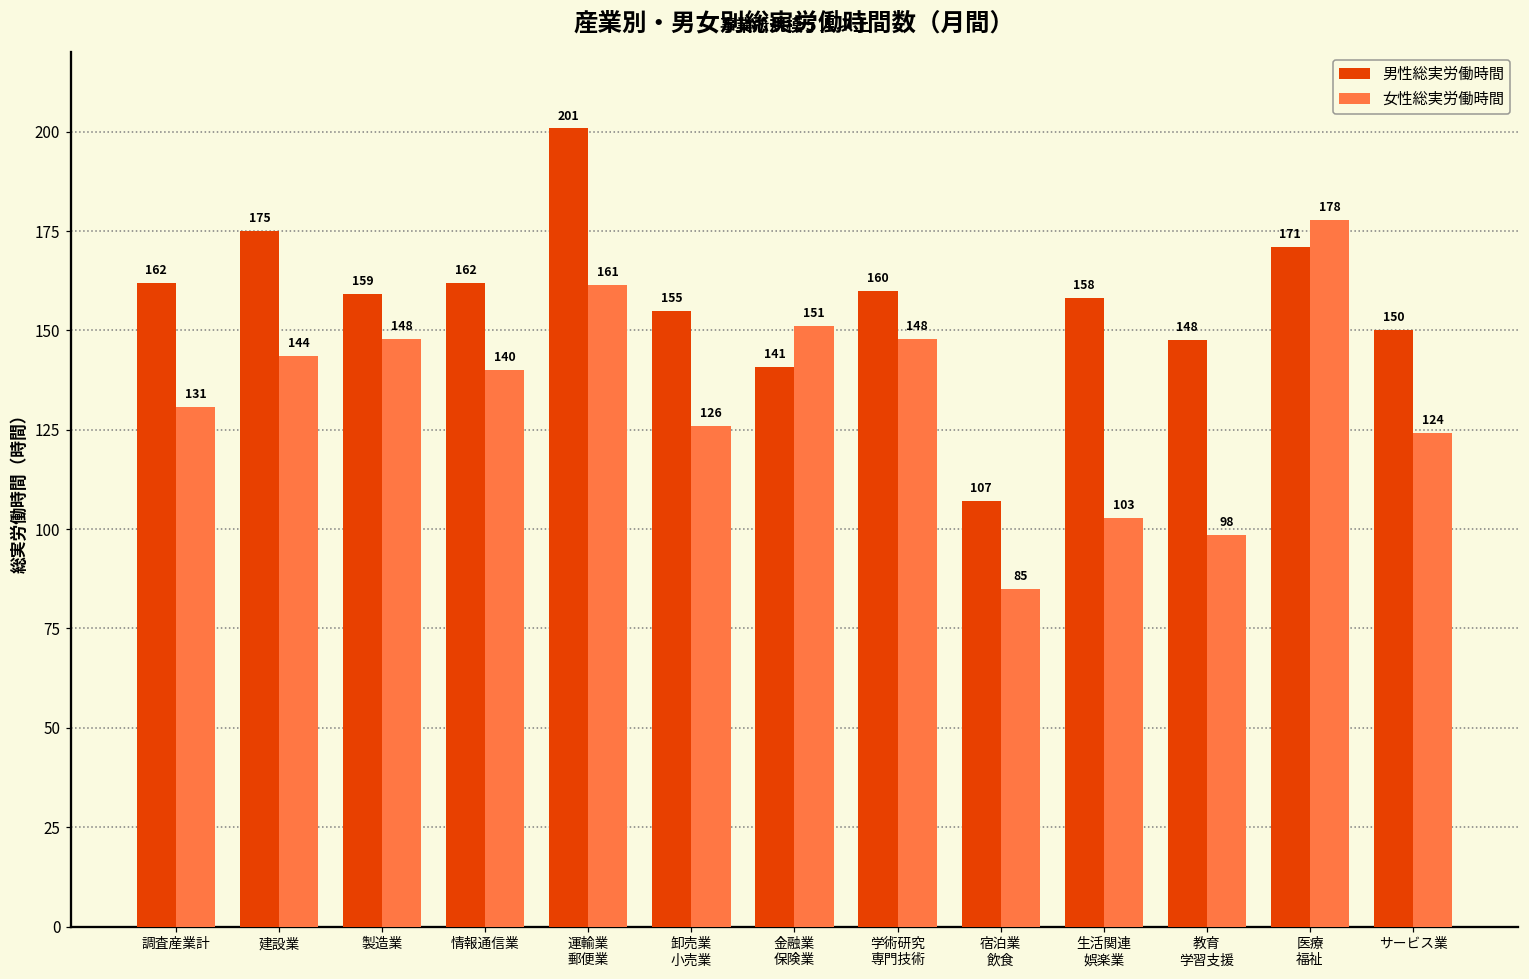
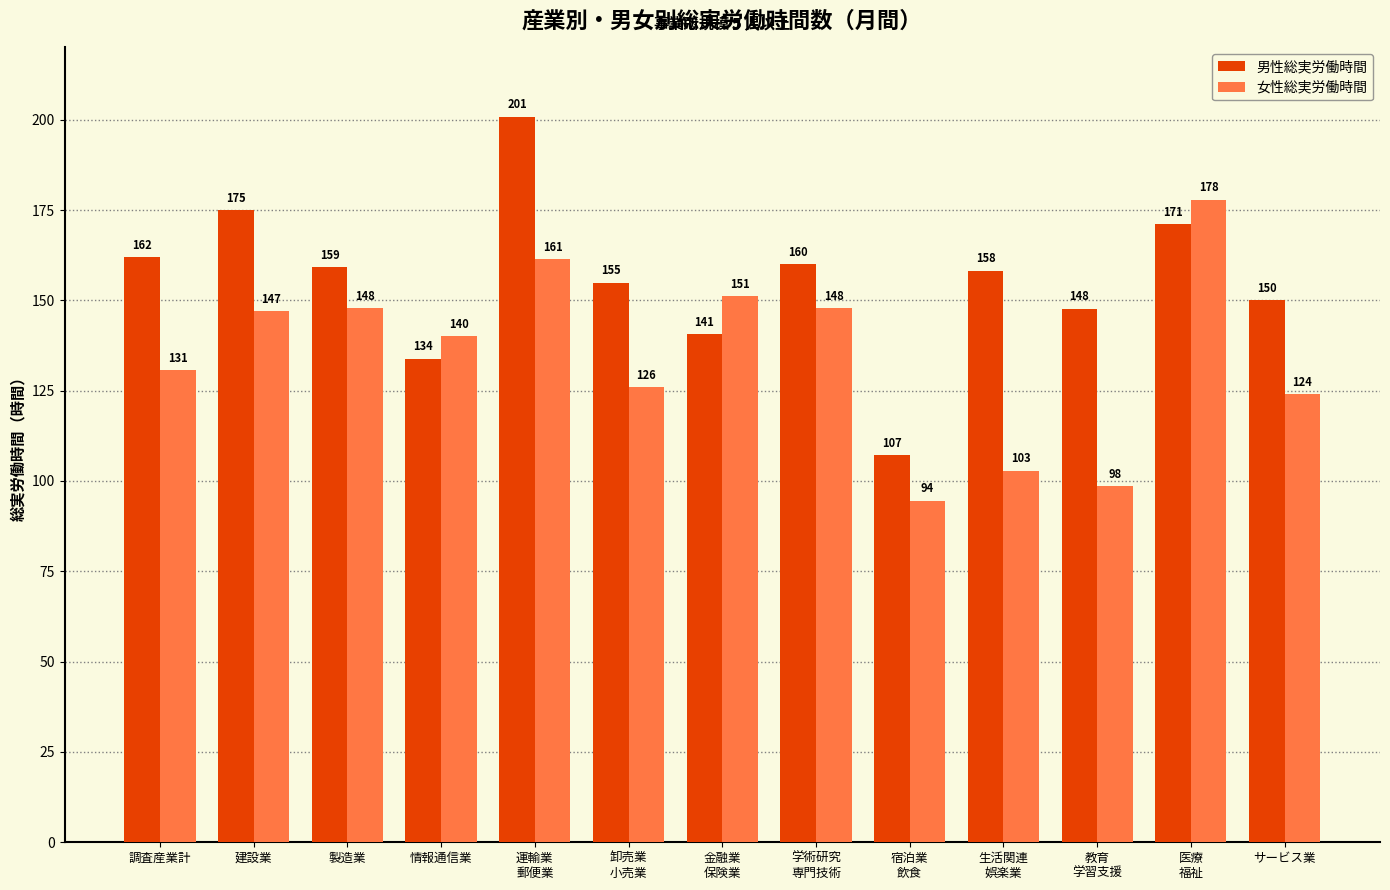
女性総実労働時間, 建設業: 144 -> 147
男性総実労働時間, 情報通信業: 162 -> 134
女性総実労働時間, 宿泊業 飲食: 85 -> 94
